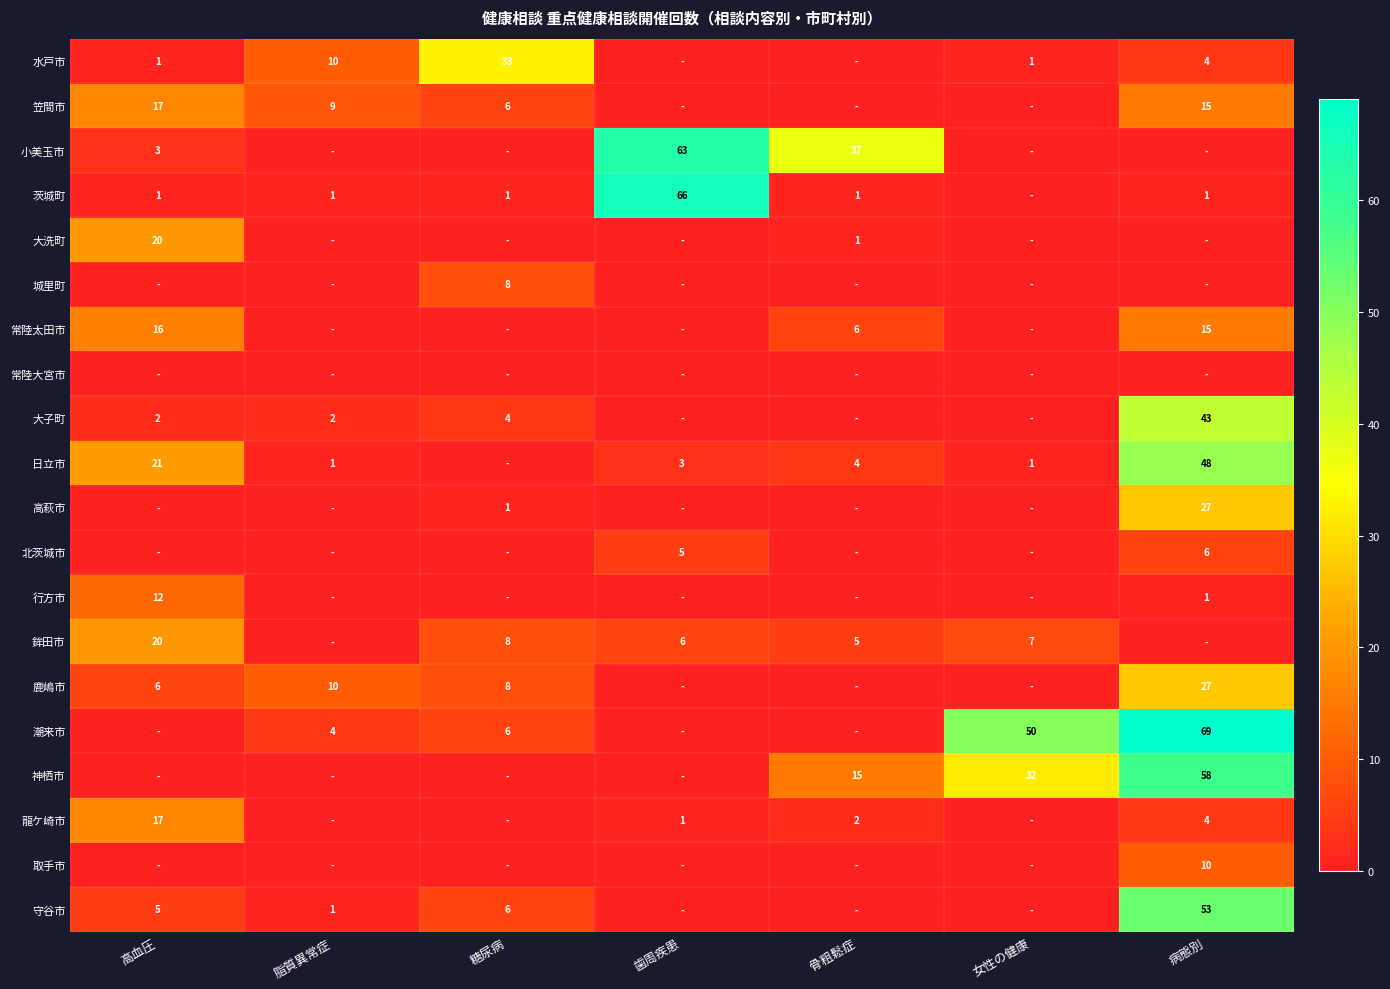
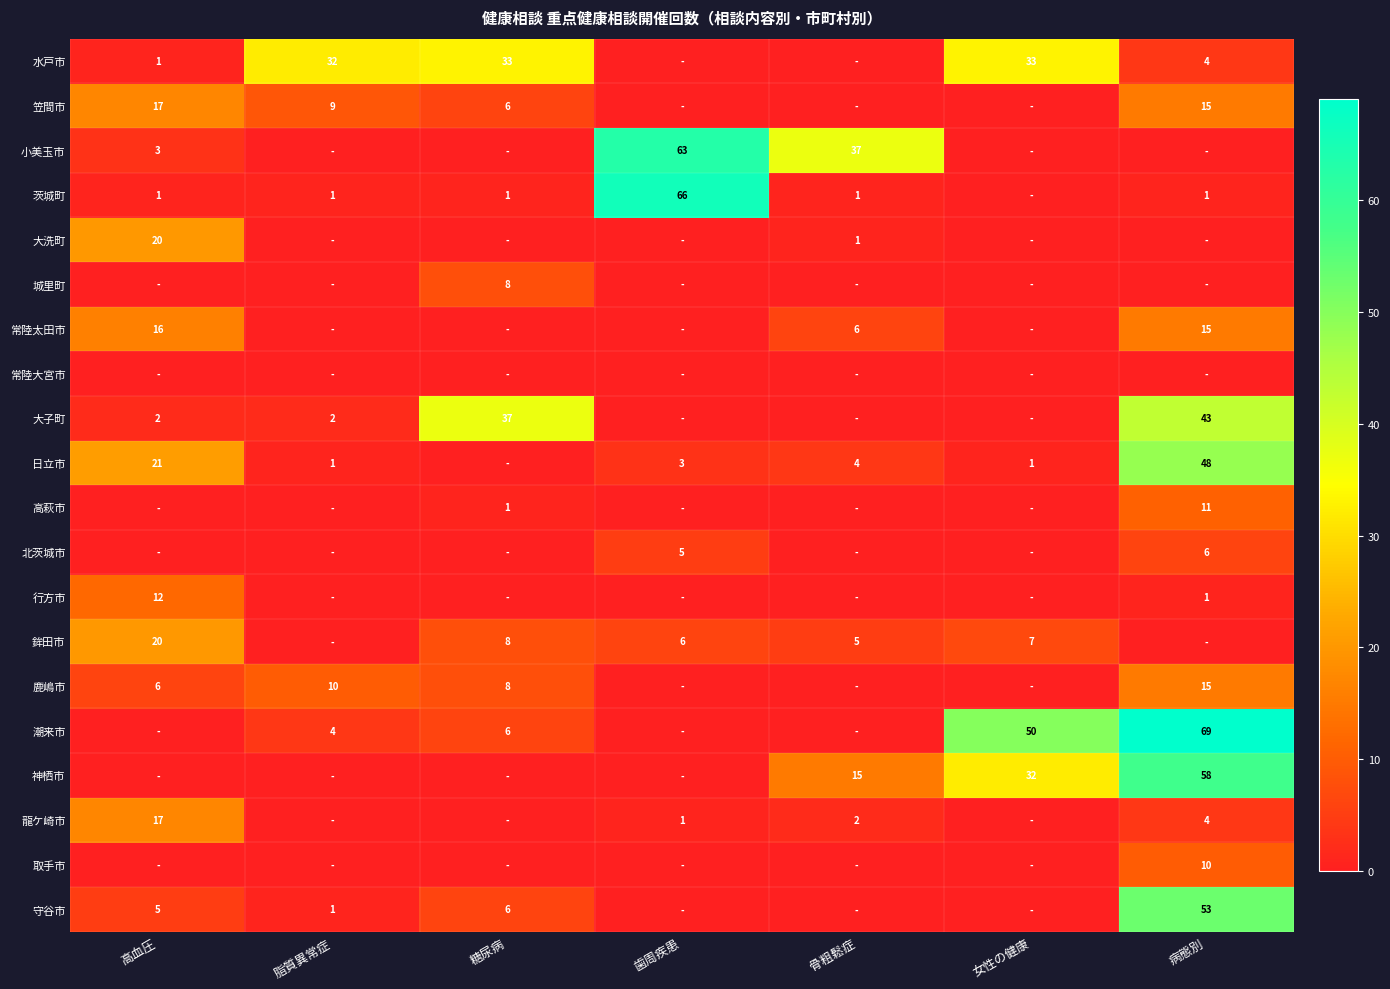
水戸市, 脂質異常症: 10 -> 32
水戸市, 女性の健康: 1 -> 33
大子町, 糖尿病: 4 -> 37
高萩市, 病態別: 27 -> 11
鹿嶋市, 病態別: 27 -> 15
